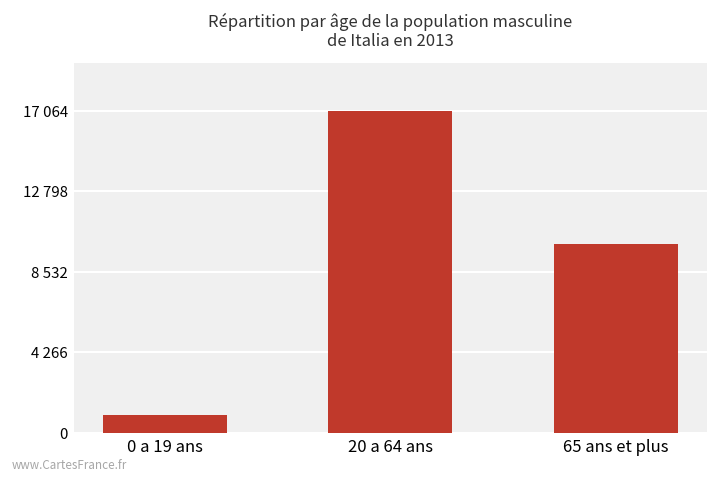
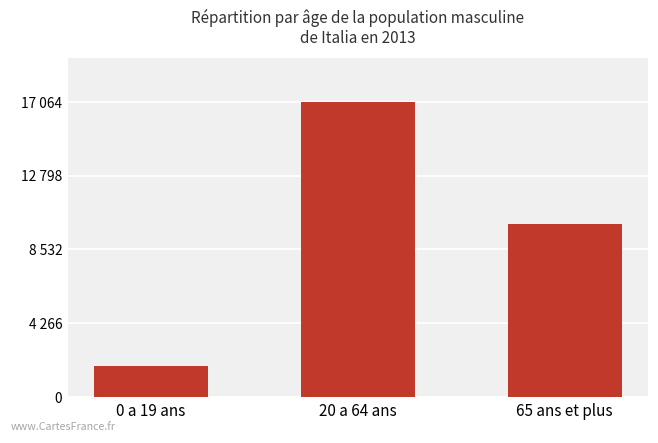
0 a 19 ans: 1000 -> 1800
